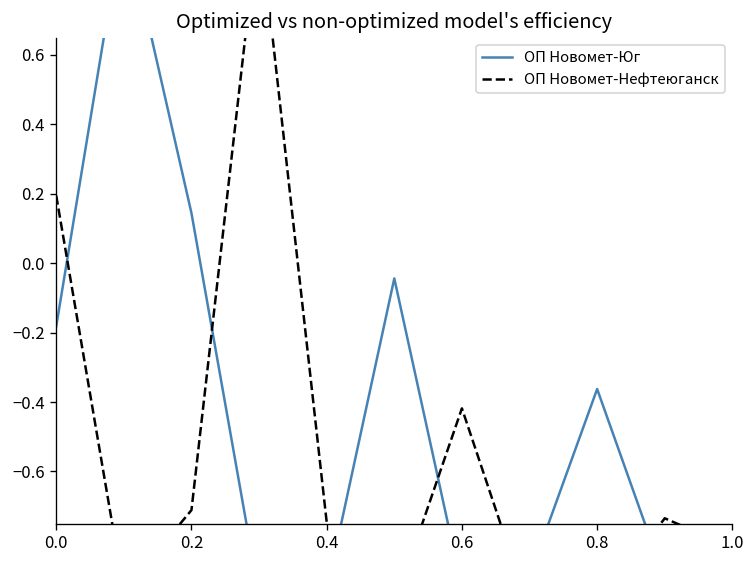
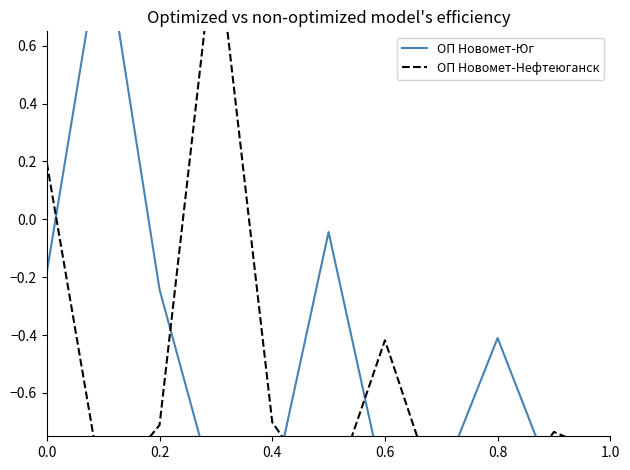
ОП Новомет-Юг, 0.2: 0.14 -> -0.24
ОП Новомет-Нефтеюганск, 0.4: -0.75 -> -0.70
ОП Новомет-Юг, 0.8: -0.36 -> -0.41
